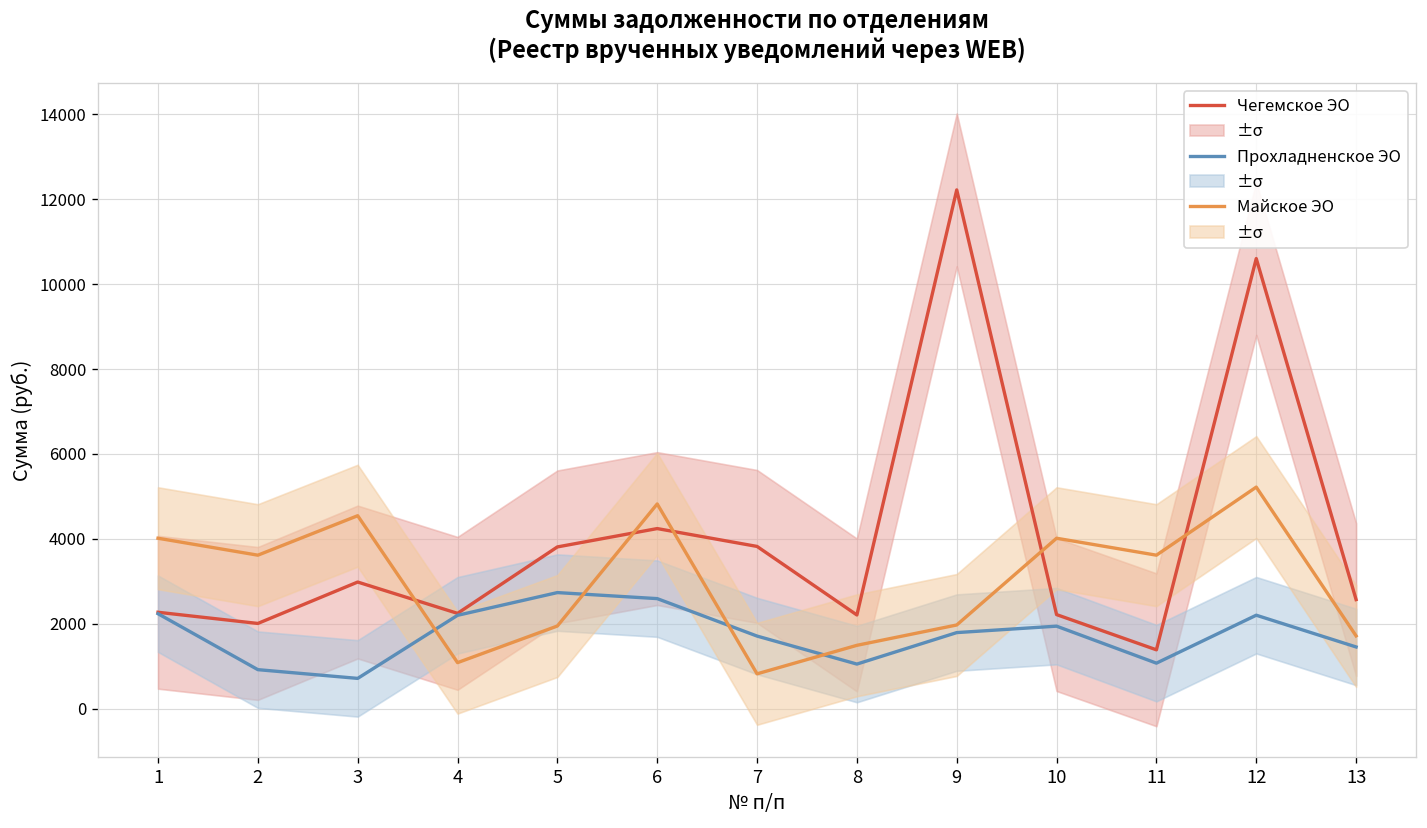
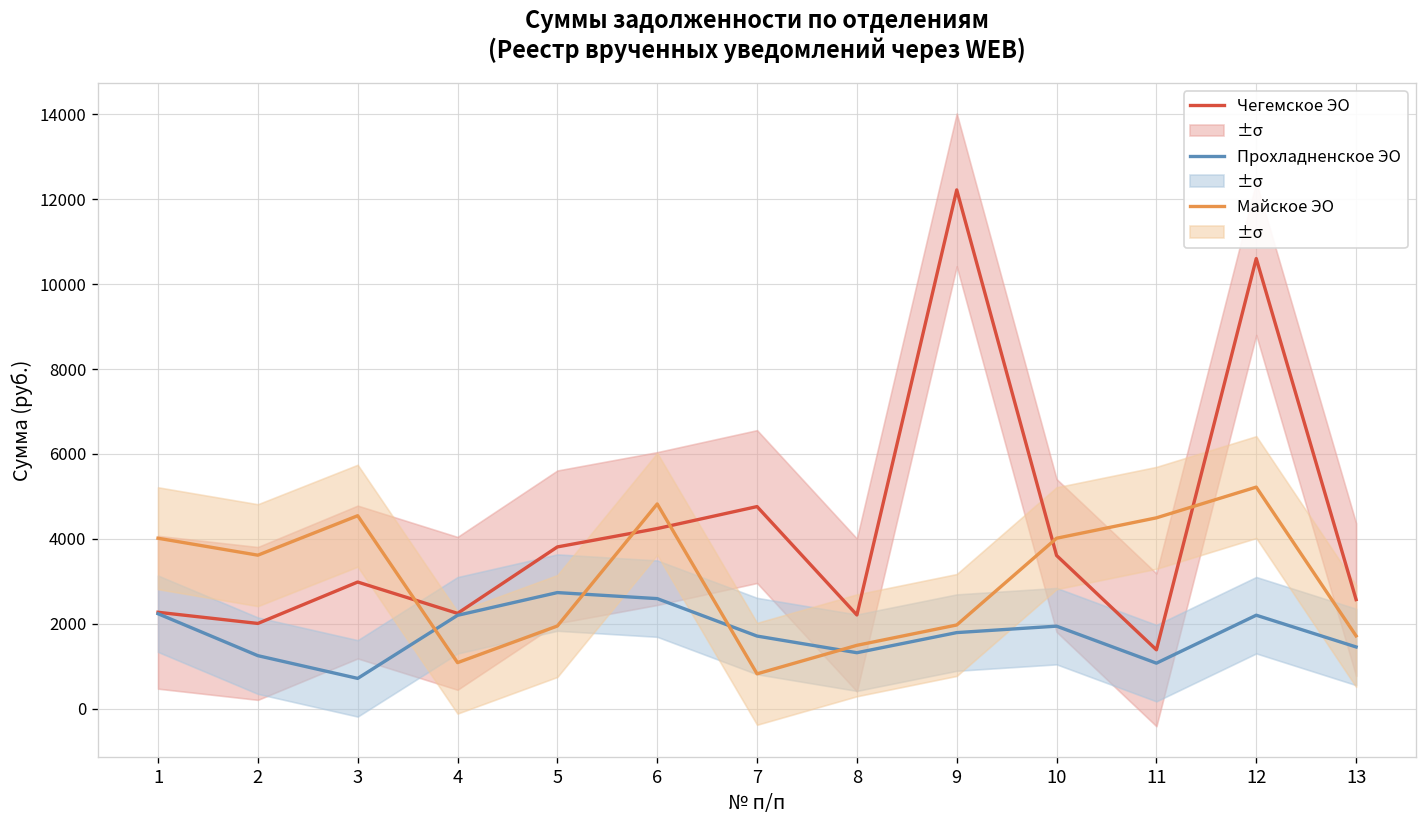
Прохладненское ЭО, 2: 900 -> 1200
Чегемское ЭО, 7: 3800 -> 4800
Прохладненское ЭО, 8: 1100 -> 1300
Чегемское ЭО, 10: 2200 -> 3600
Майское ЭО, 11: 3600 -> 4500
